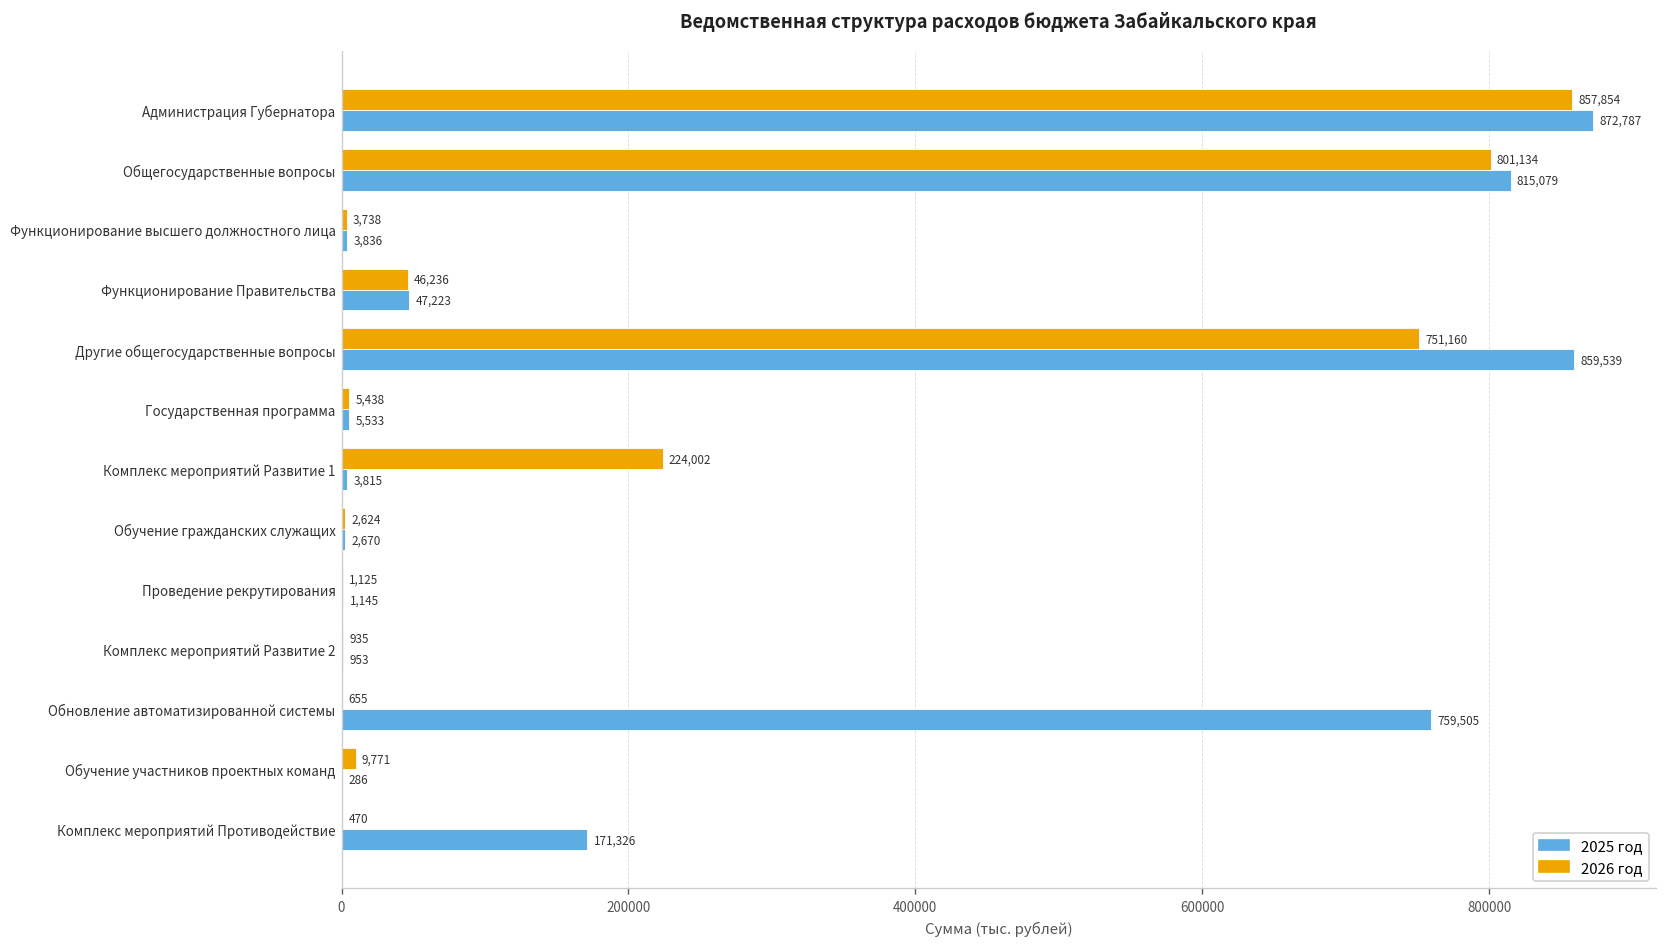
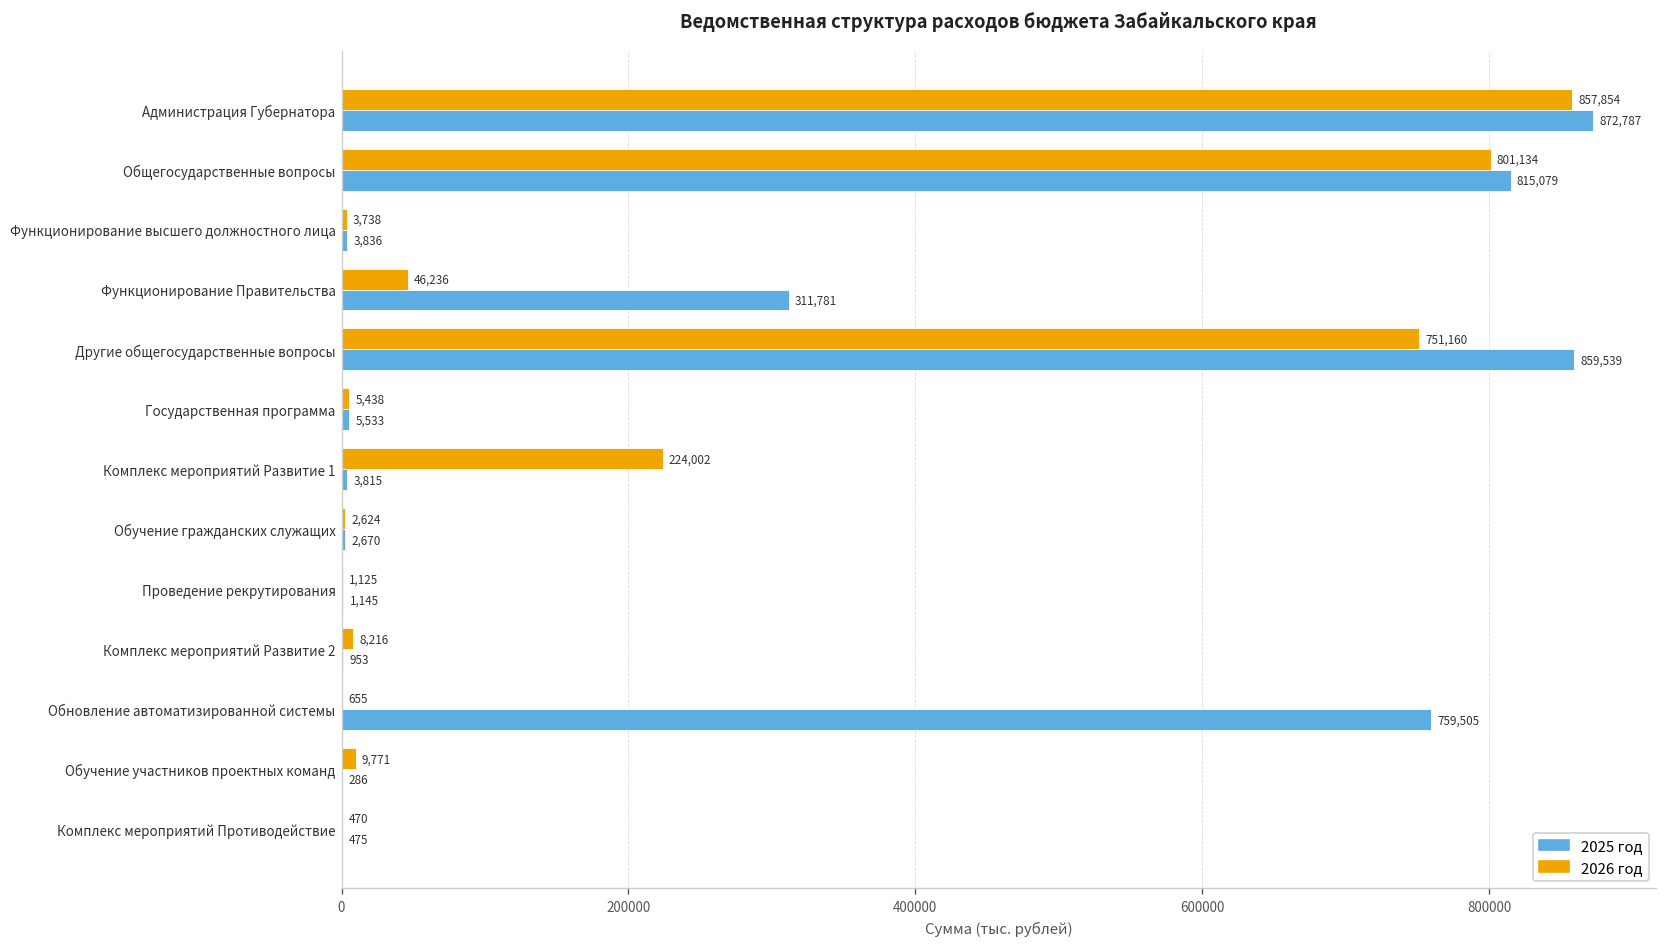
2025 год, Функционирование Правительства: 47,223 -> 311,781
2026 год, Комплекс мероприятий Развитие 2: 935 -> 8,216
2025 год, Комплекс мероприятий Противодействие: 171,326 -> 475
